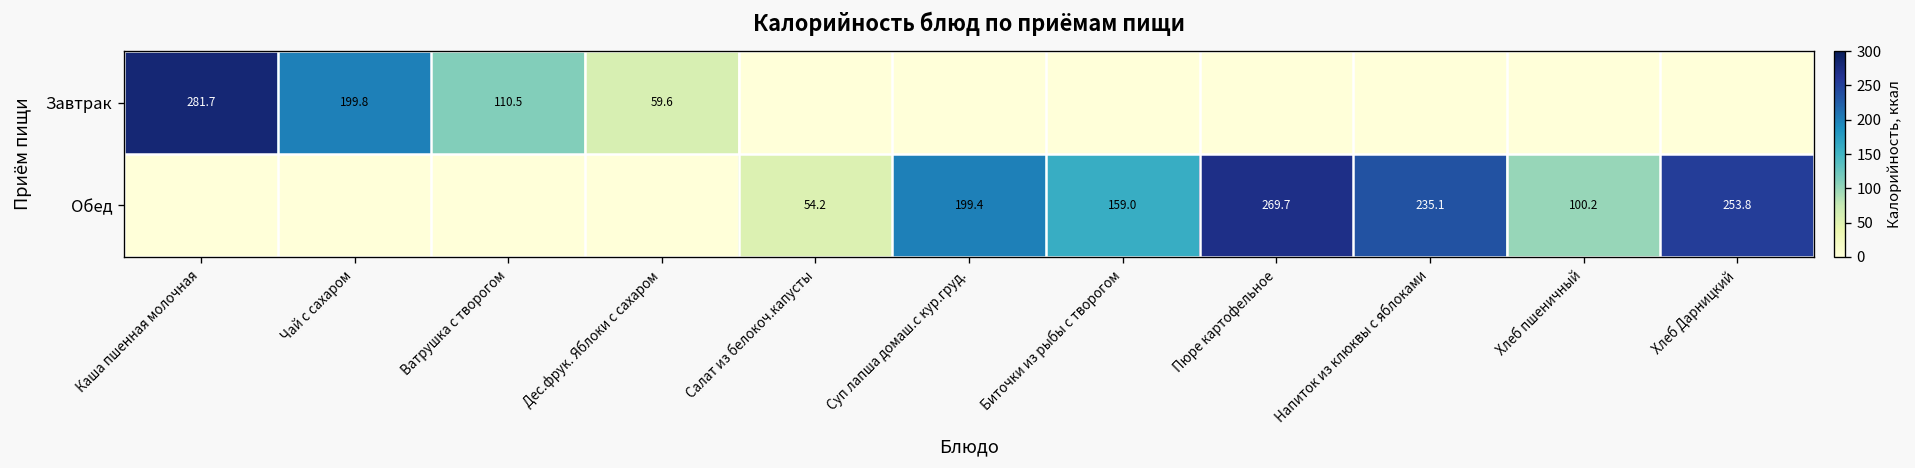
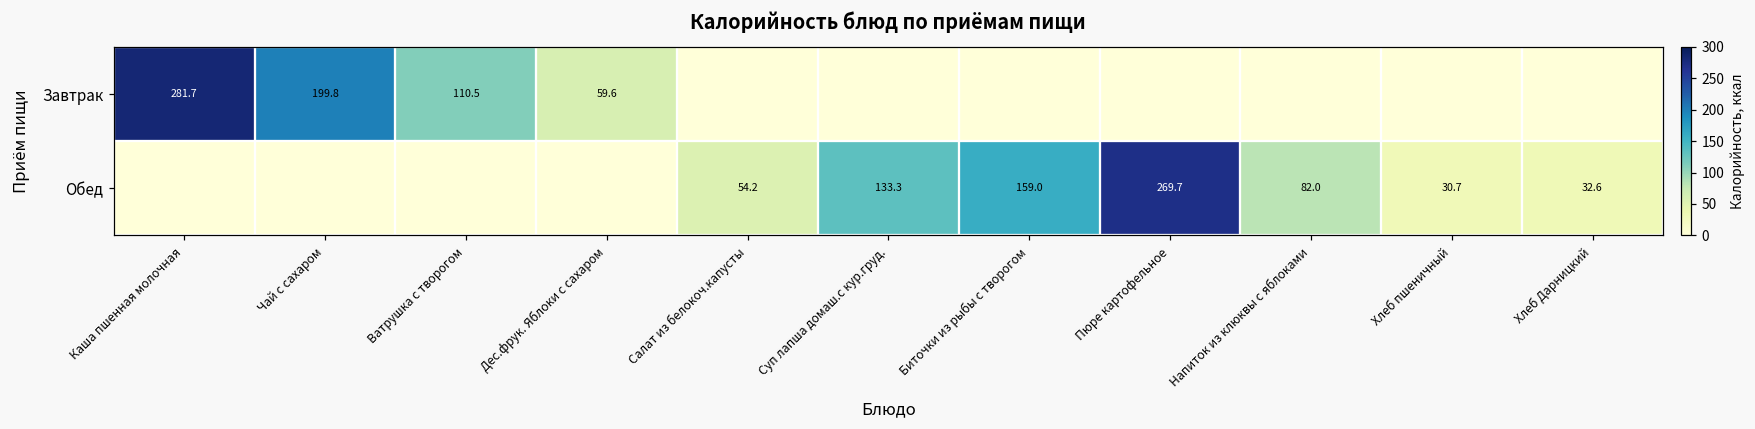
Обед, Суп лапша домаш.с кур.груд.: 199.4 -> 133.3
Обед, Напиток из клюквы с яблоками: 235.1 -> 82.0
Обед, Хлеб пшеничный: 100.2 -> 30.7
Обед, Хлеб Дарницкий: 253.8 -> 32.6
